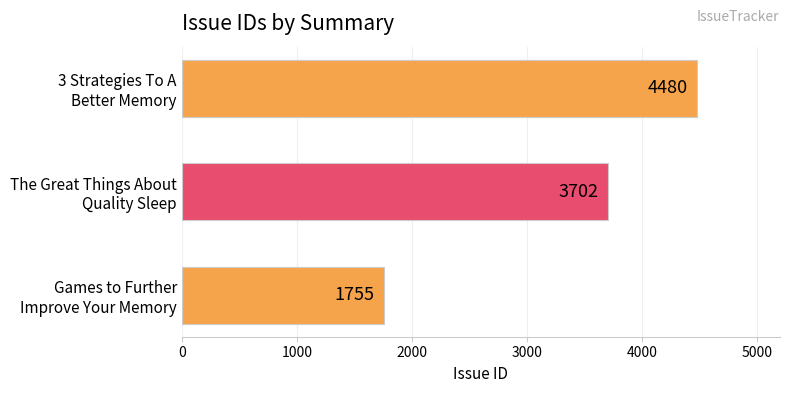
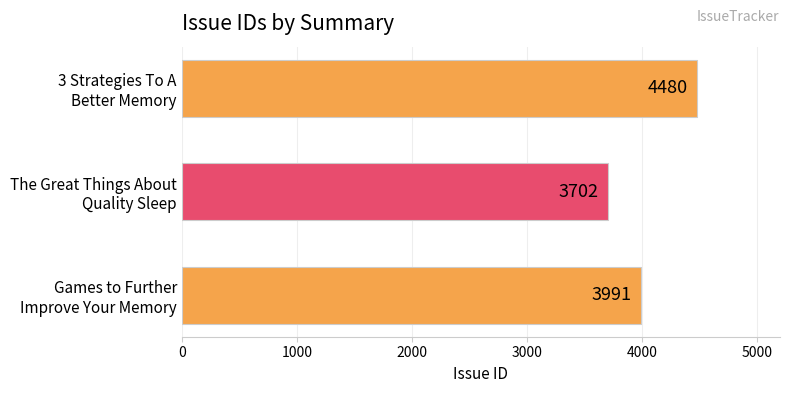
Games to Further Improve Your Memory: 1755 -> 3991
